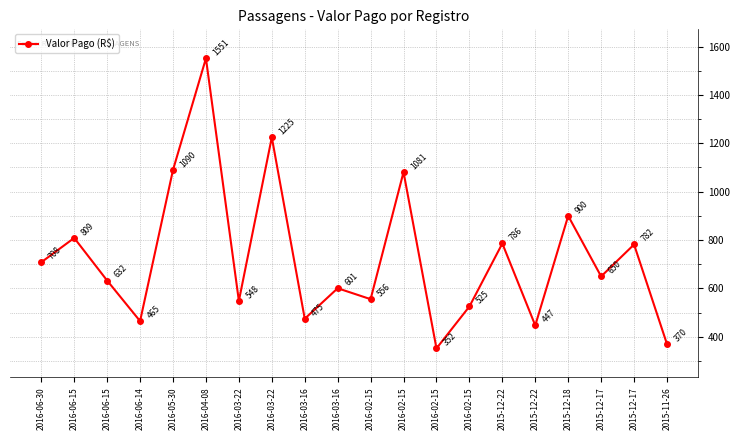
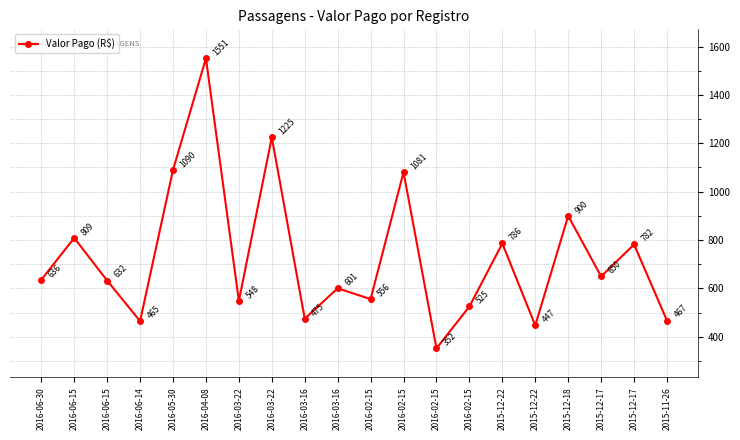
2016-06-30: 708 -> 636
2015-11-26: 370 -> 467
